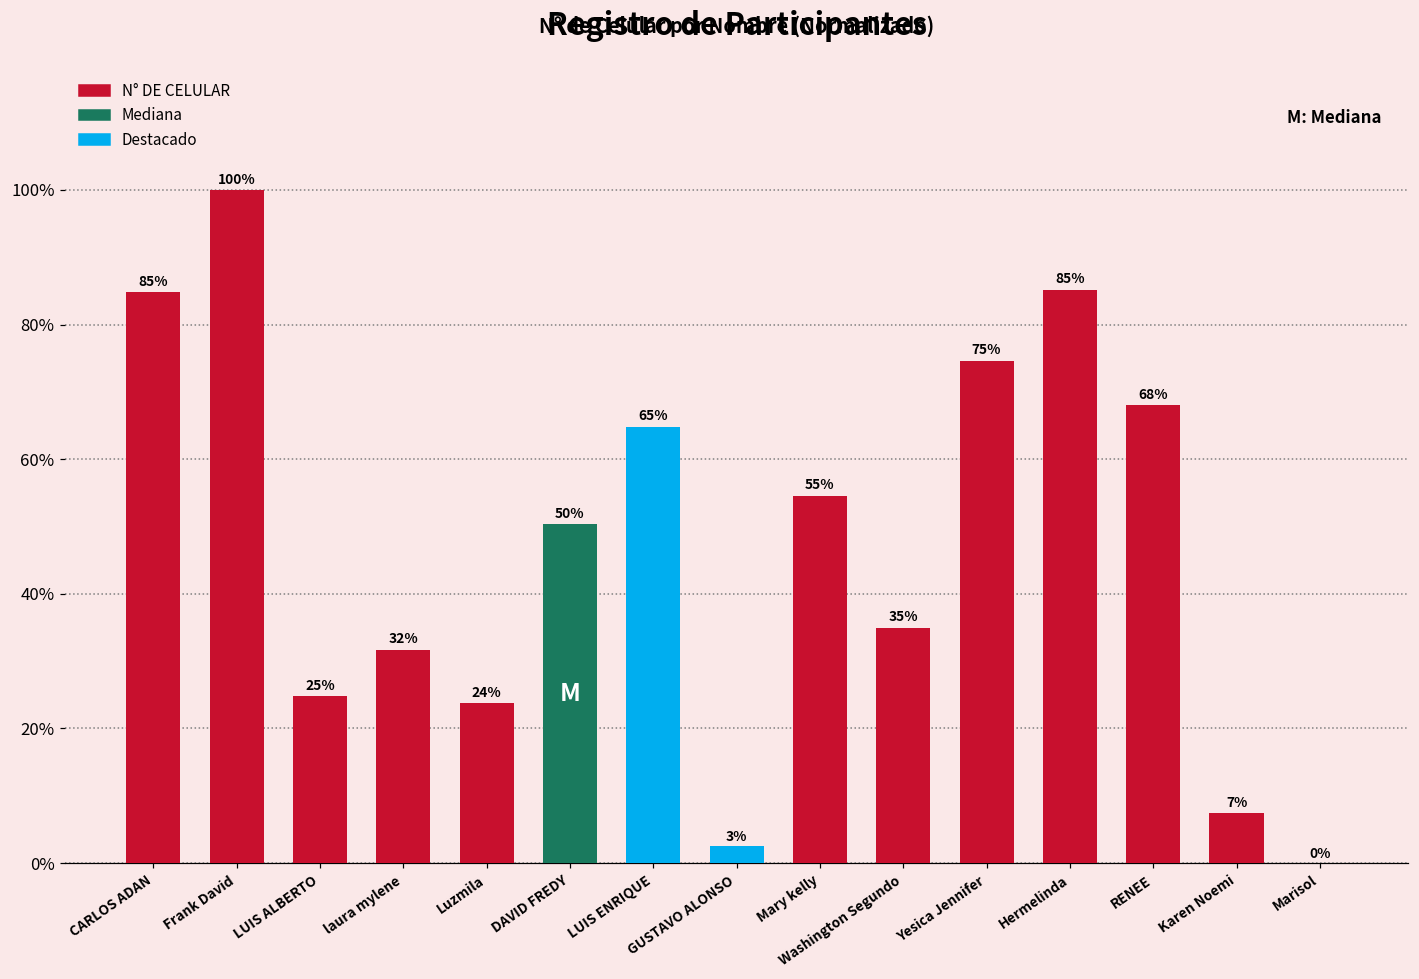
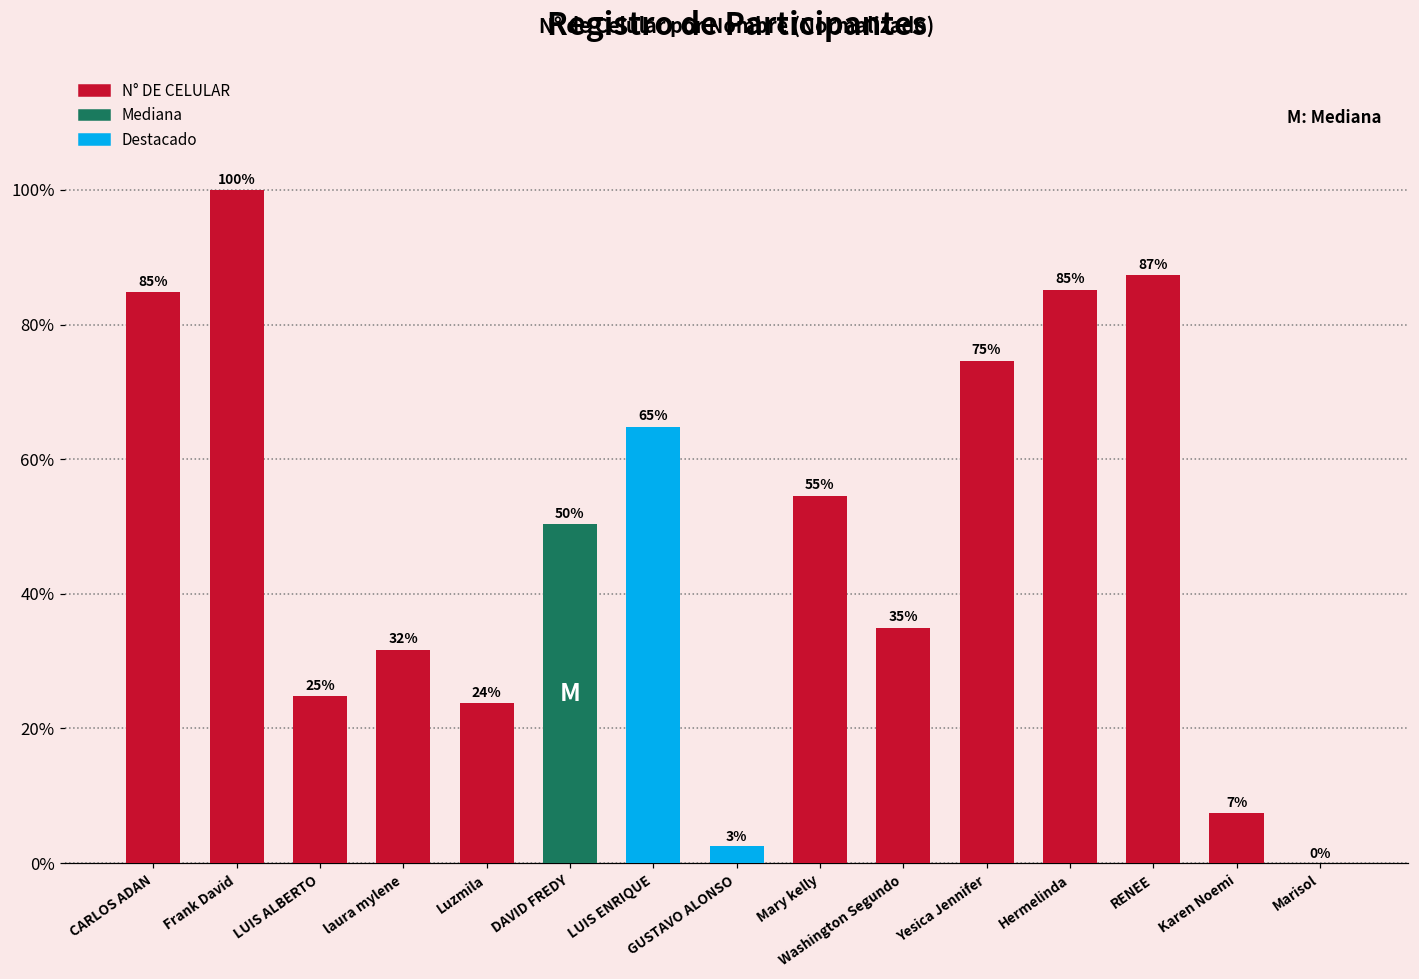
RENEE: 68% -> 87%
